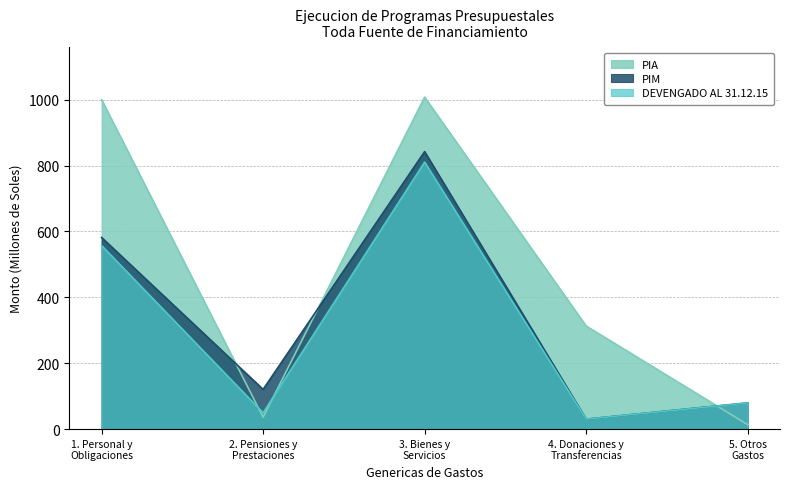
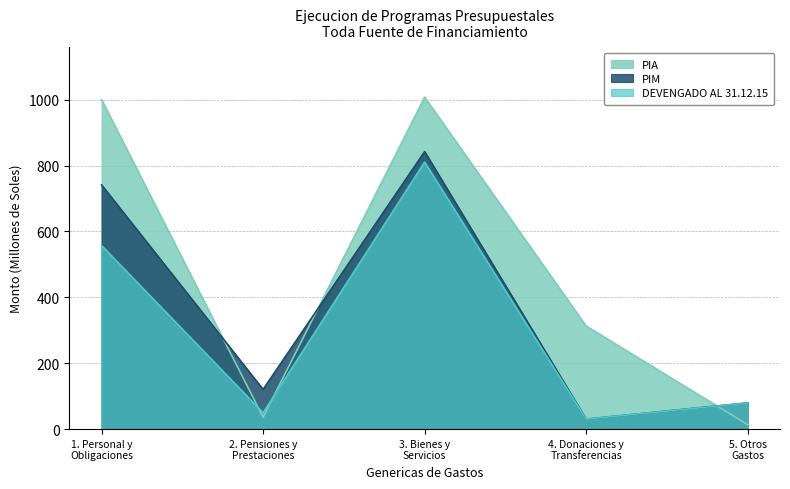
PIM, 1. Personal y Obligaciones: 580 -> 740
